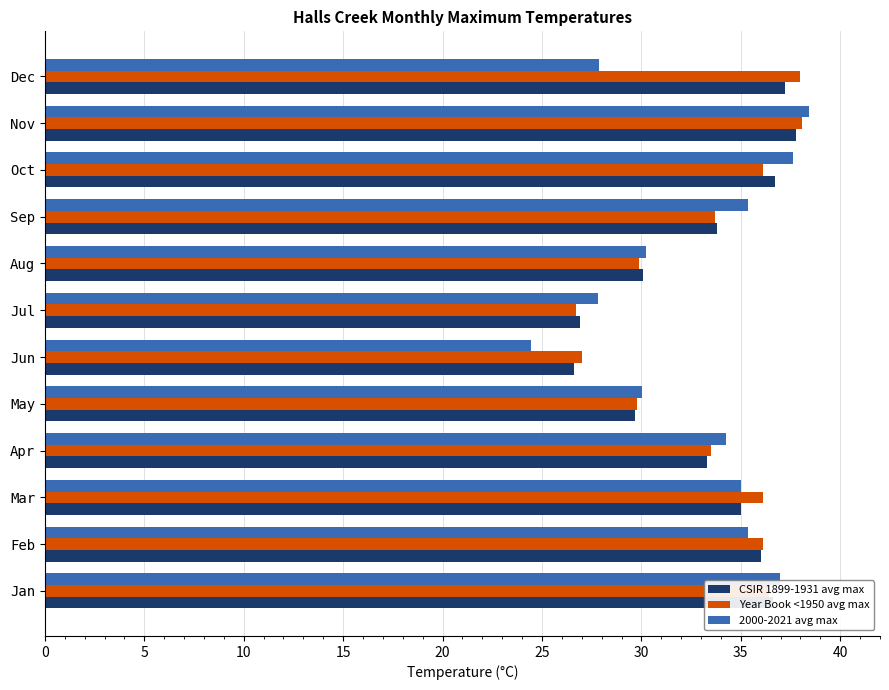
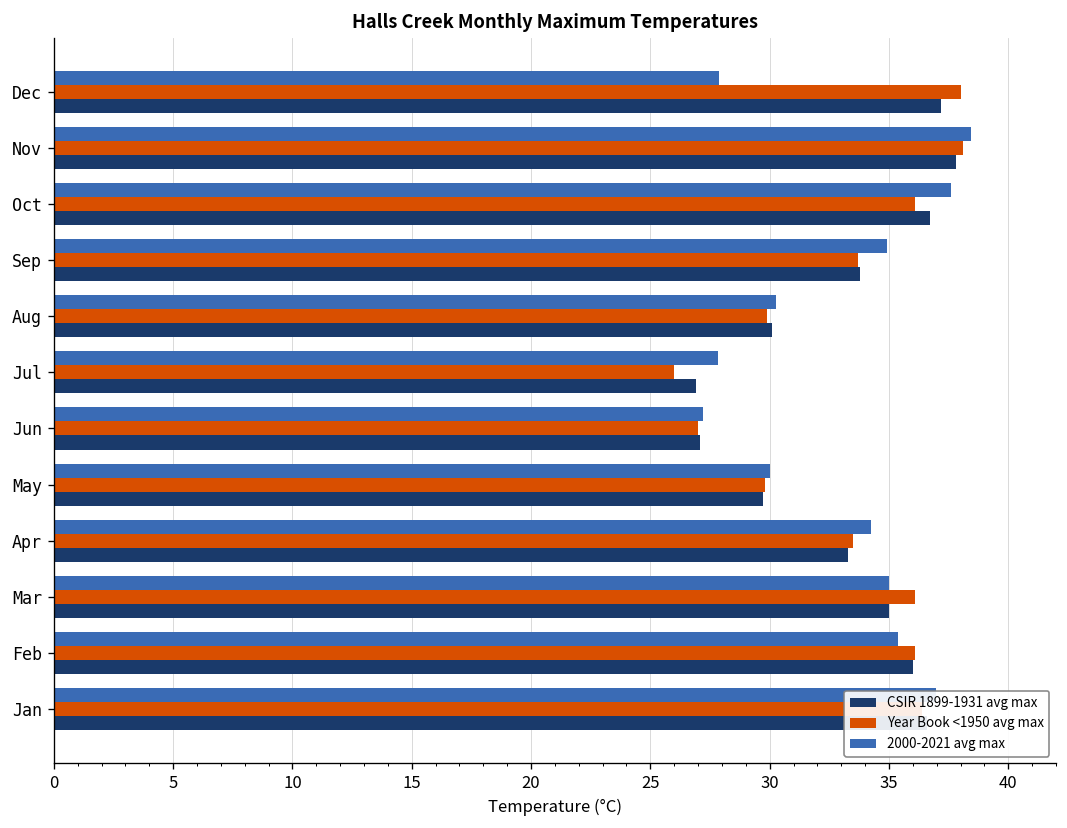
2000-2021 avg max, Sep: 35.4 -> 34.9
Year Book <1950 avg max, Jul: 26.7 -> 26.0
2000-2021 avg max, Jun: 24.4 -> 27.2
CSIR 1899-1931 avg max, Jun: 26.6 -> 27.1
